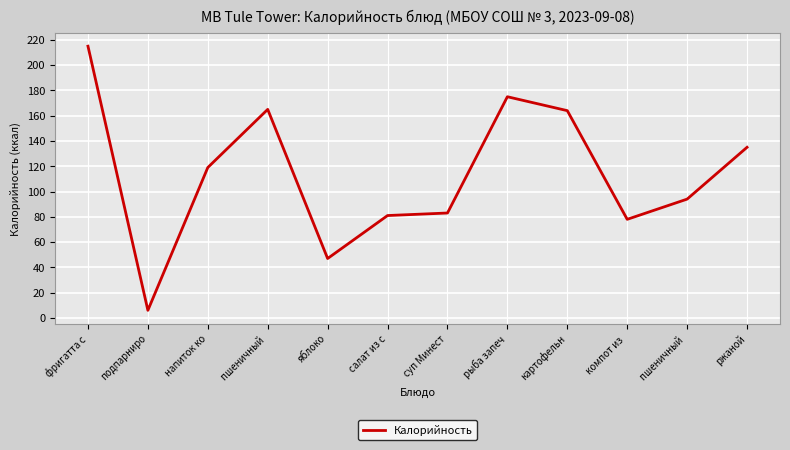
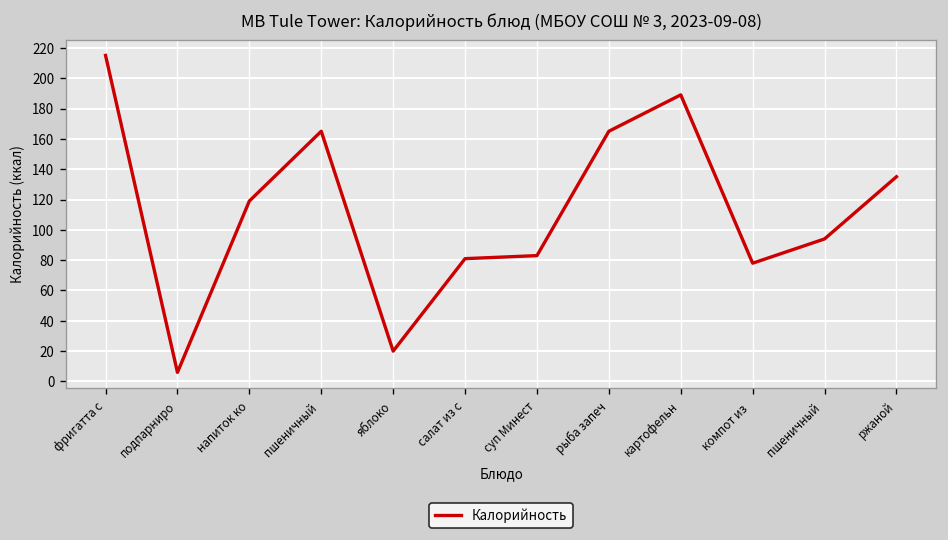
яблоко: 47 -> 20
рыба запеч: 175 -> 165
картофельн: 164 -> 189
